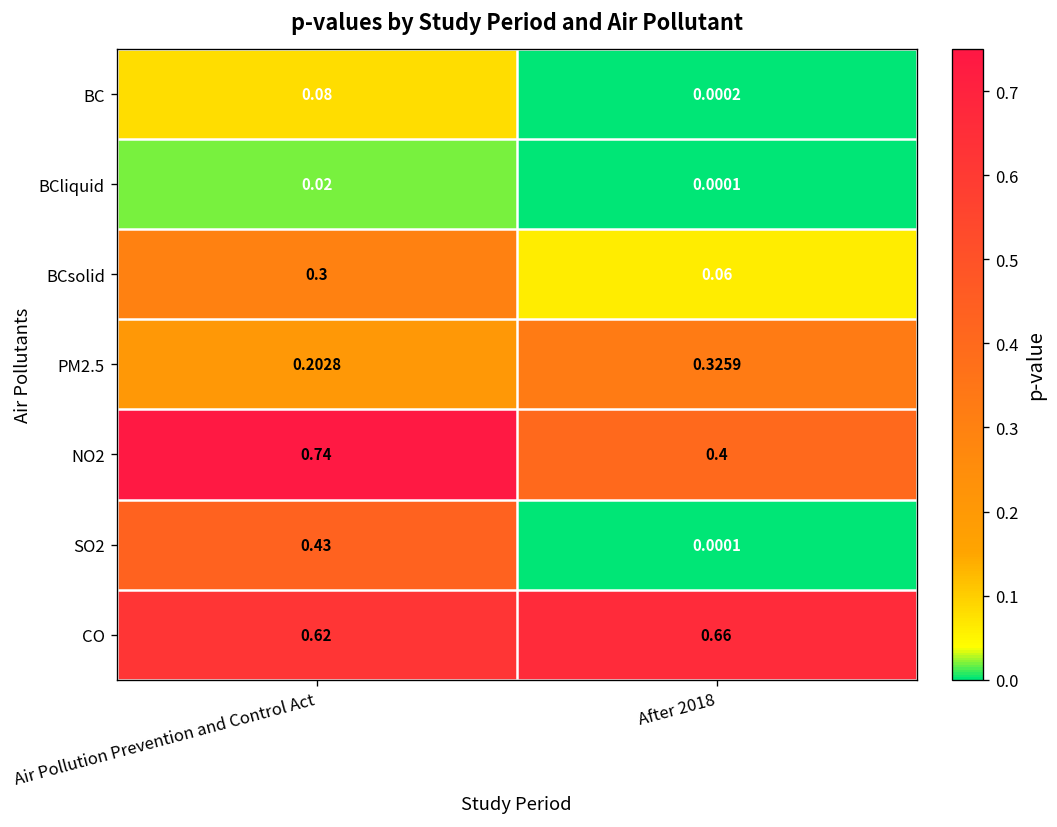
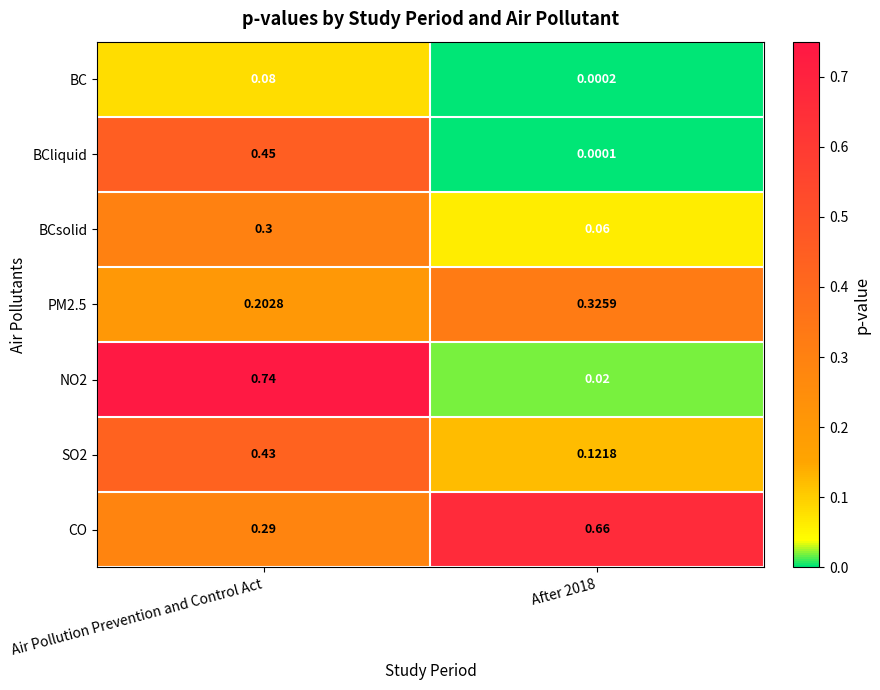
BCliquid, Air Pollution Prevention and Control Act: 0.02 -> 0.45
NO2, After 2018: 0.4 -> 0.02
SO2, After 2018: 0.0001 -> 0.1218
CO, Air Pollution Prevention and Control Act: 0.62 -> 0.29
